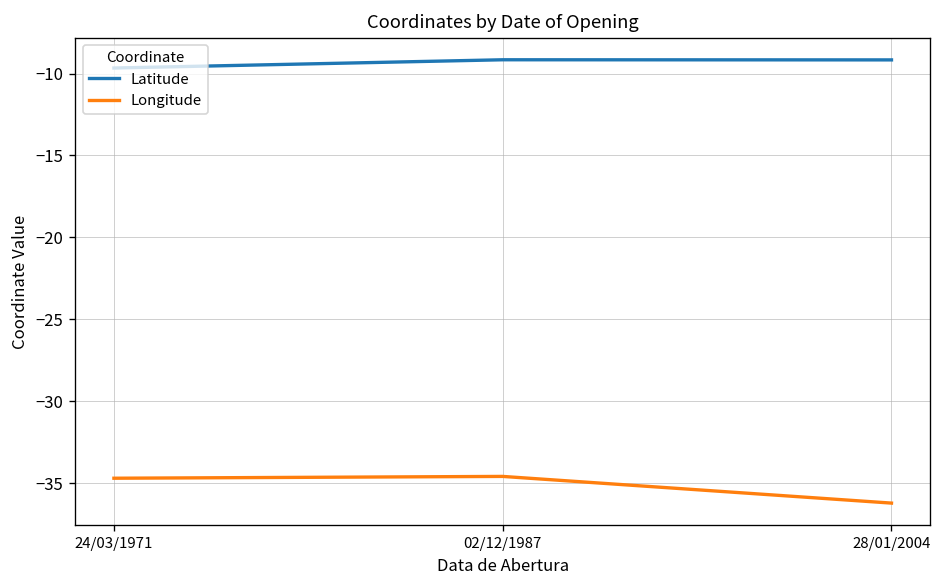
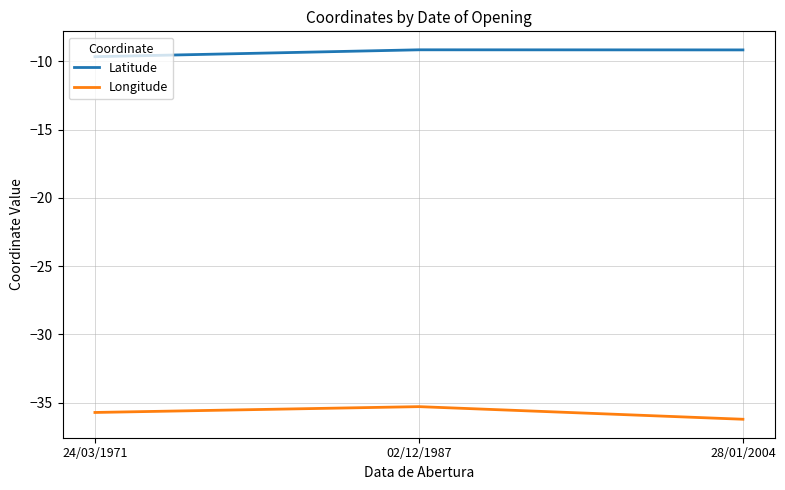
Longitude, 24/03/1971: -34.7 -> -35.7
Longitude, 02/12/1987: -34.6 -> -35.3
